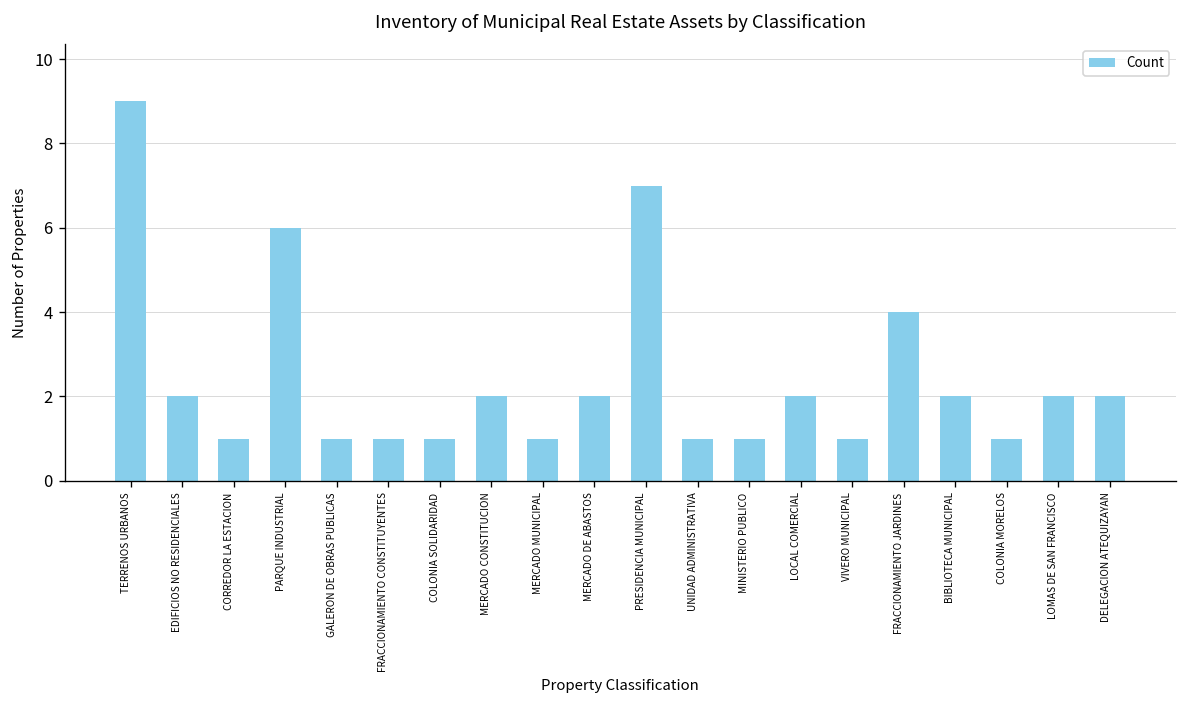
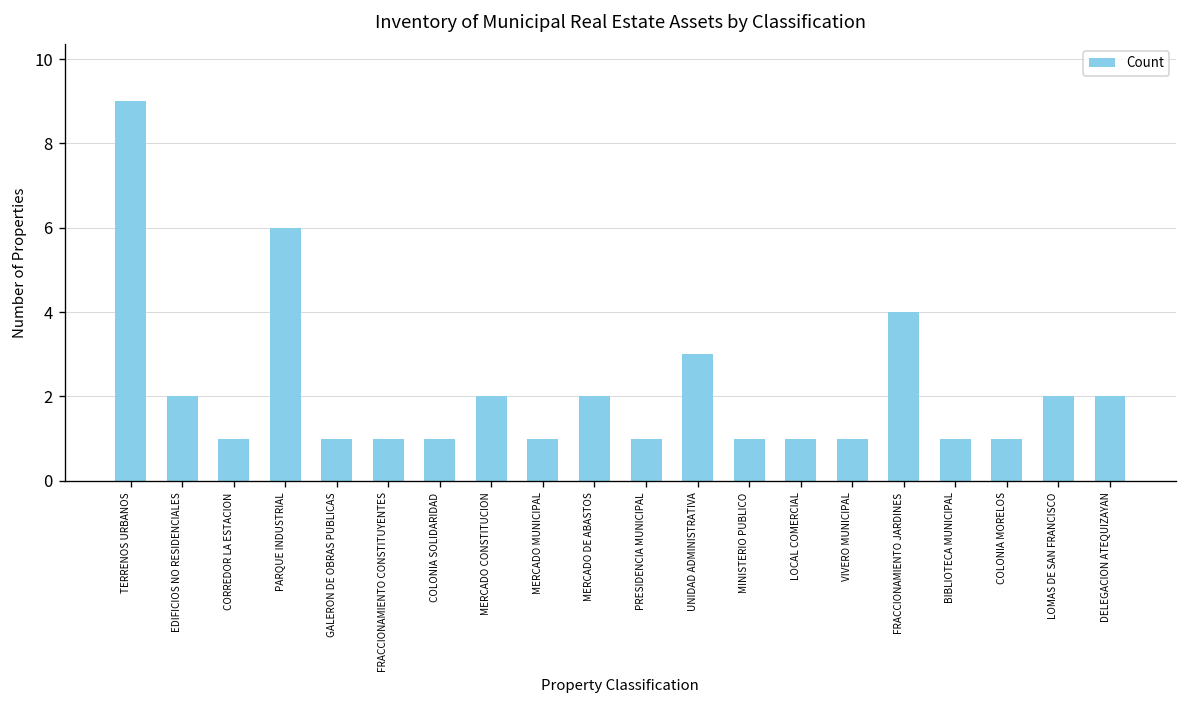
PRESIDENCIA MUNICIPAL: 7 -> 1
UNIDAD ADMINISTRATIVA: 1 -> 3
LOCAL COMERCIAL: 2 -> 1
BIBLIOTECA MUNICIPAL: 2 -> 1
